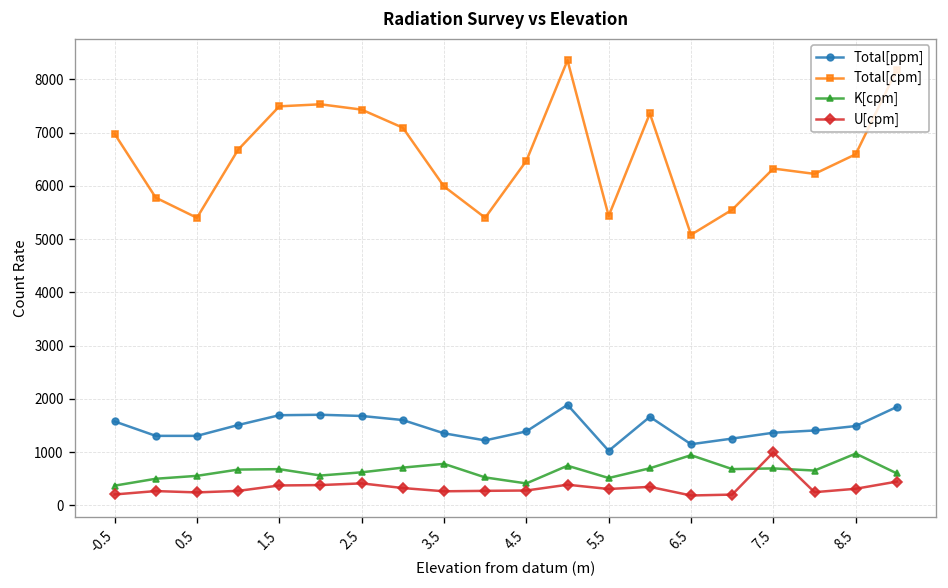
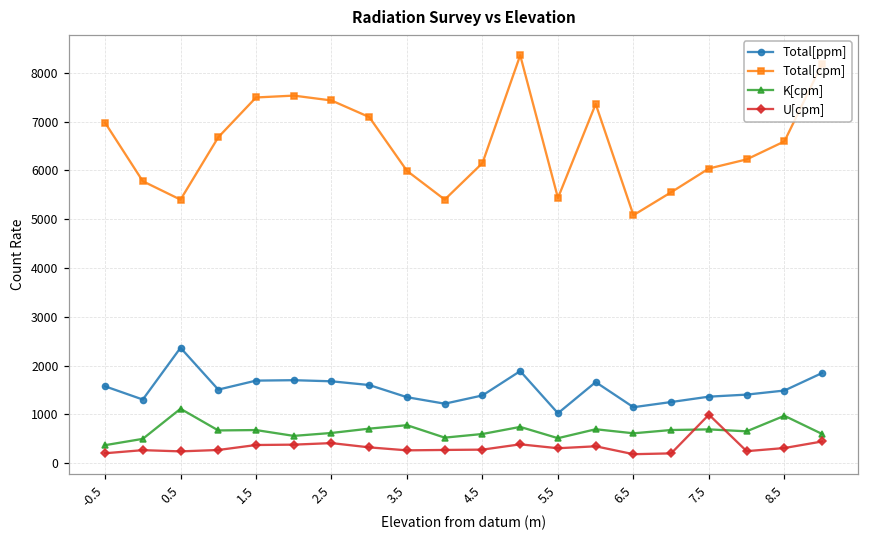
Total[ppm], 0.5: 1300 -> 2400
K[cpm], 0.5: 600 -> 1100
Total[cpm], 4.5: 6500 -> 6100
K[cpm], 4.5: 400 -> 600
K[cpm], 6.5: 900 -> 600
Total[cpm], 7.5: 6300 -> 6000
